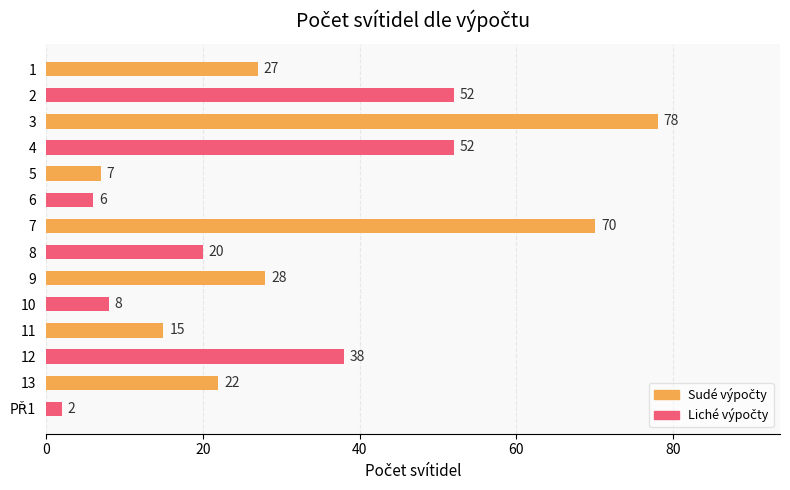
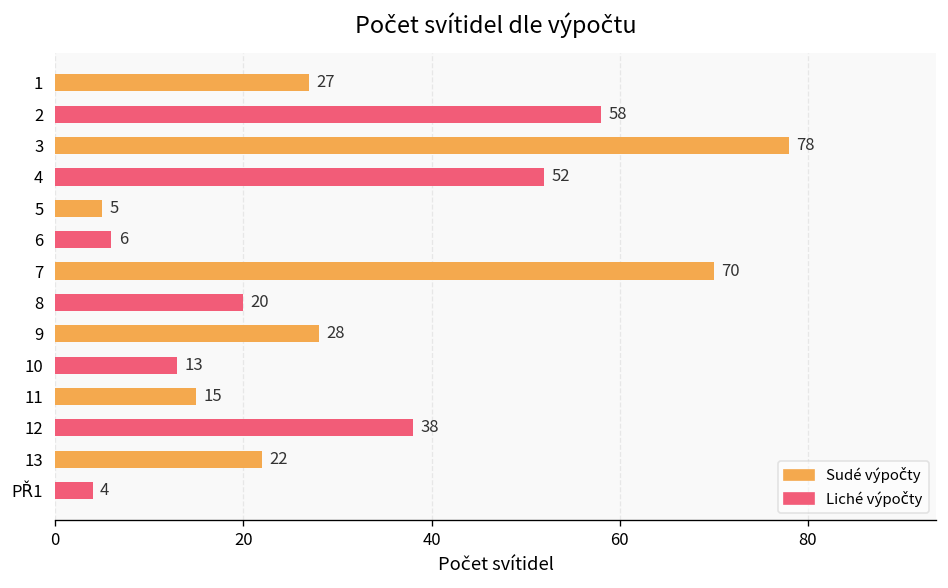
2: 52 -> 58
5: 7 -> 5
10: 8 -> 13
PŘ1: 2 -> 4
